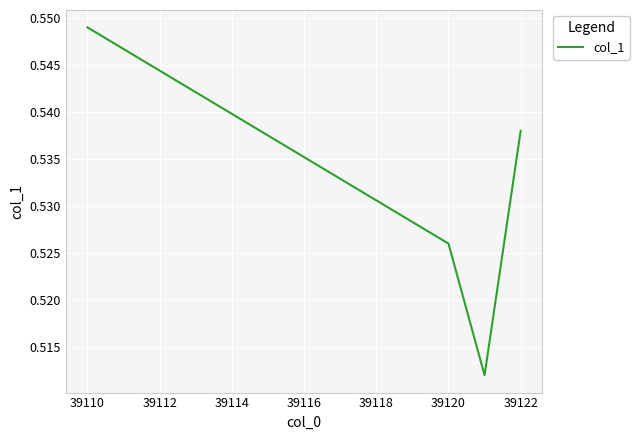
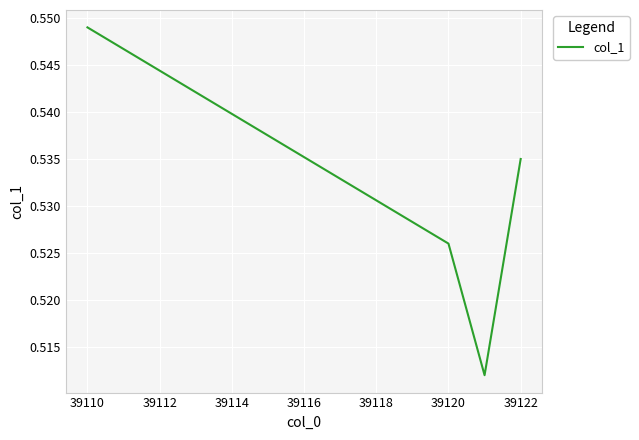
39122: 0.538 -> 0.535
